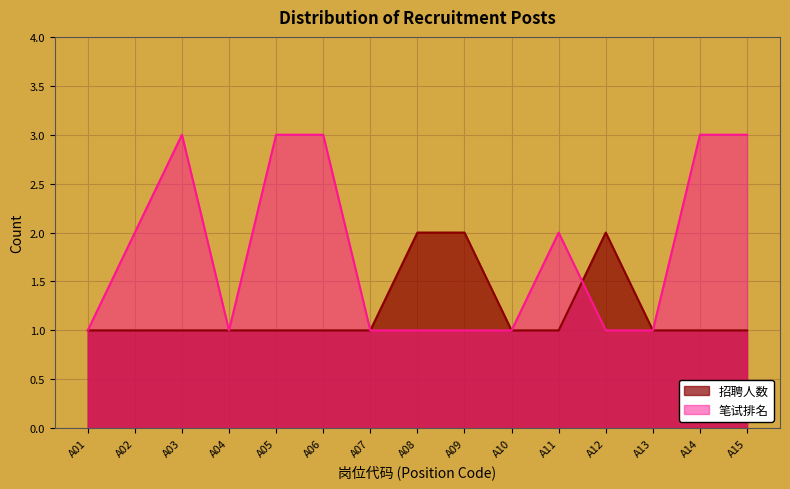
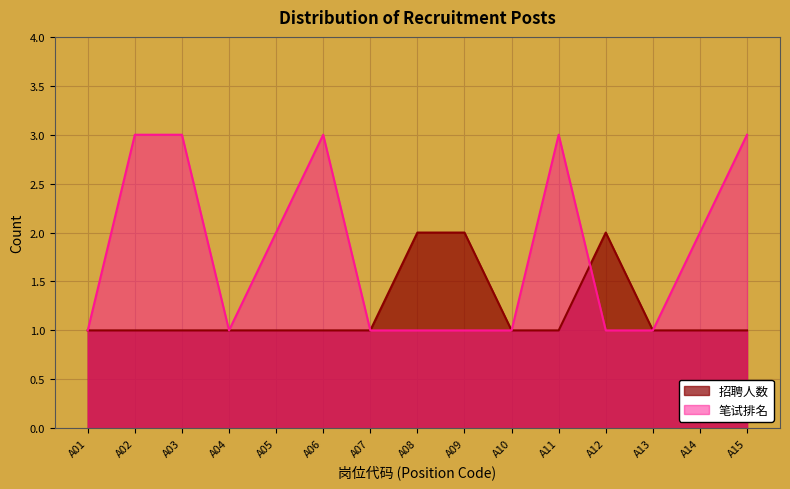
笔试排名, A02: 2 -> 3
笔试排名, A05: 3 -> 2
笔试排名, A11: 2 -> 3
笔试排名, A14: 3 -> 2
